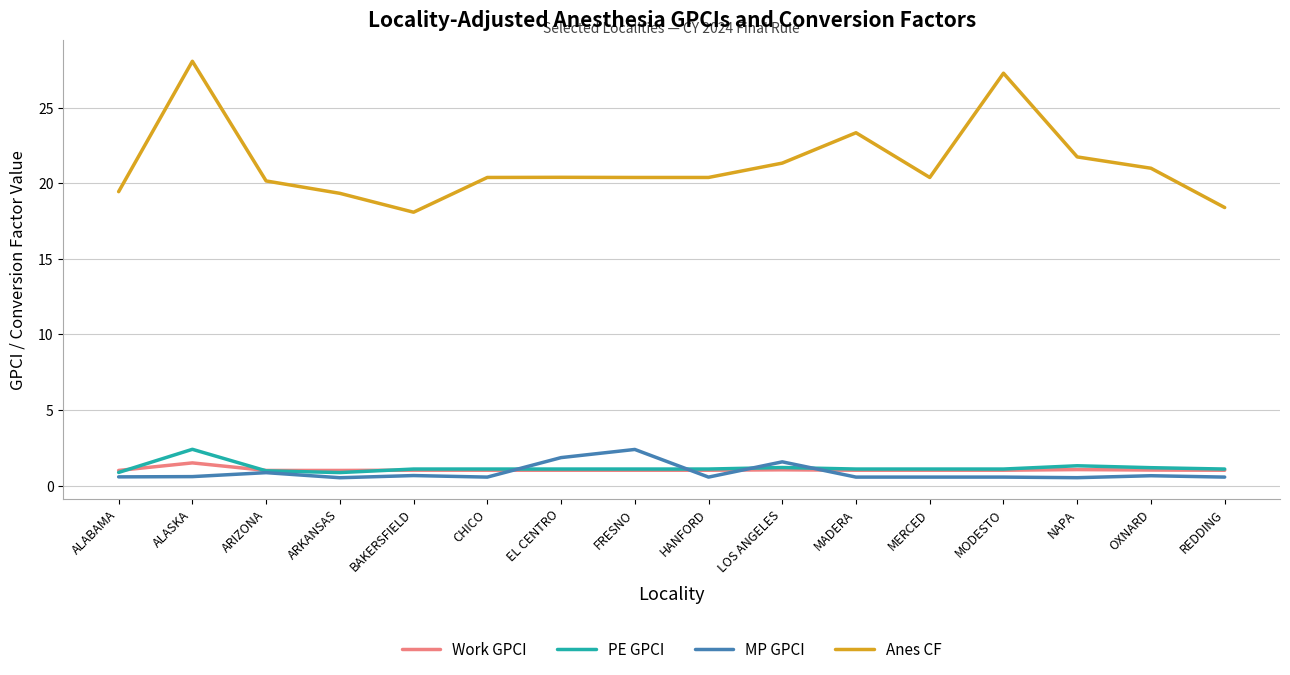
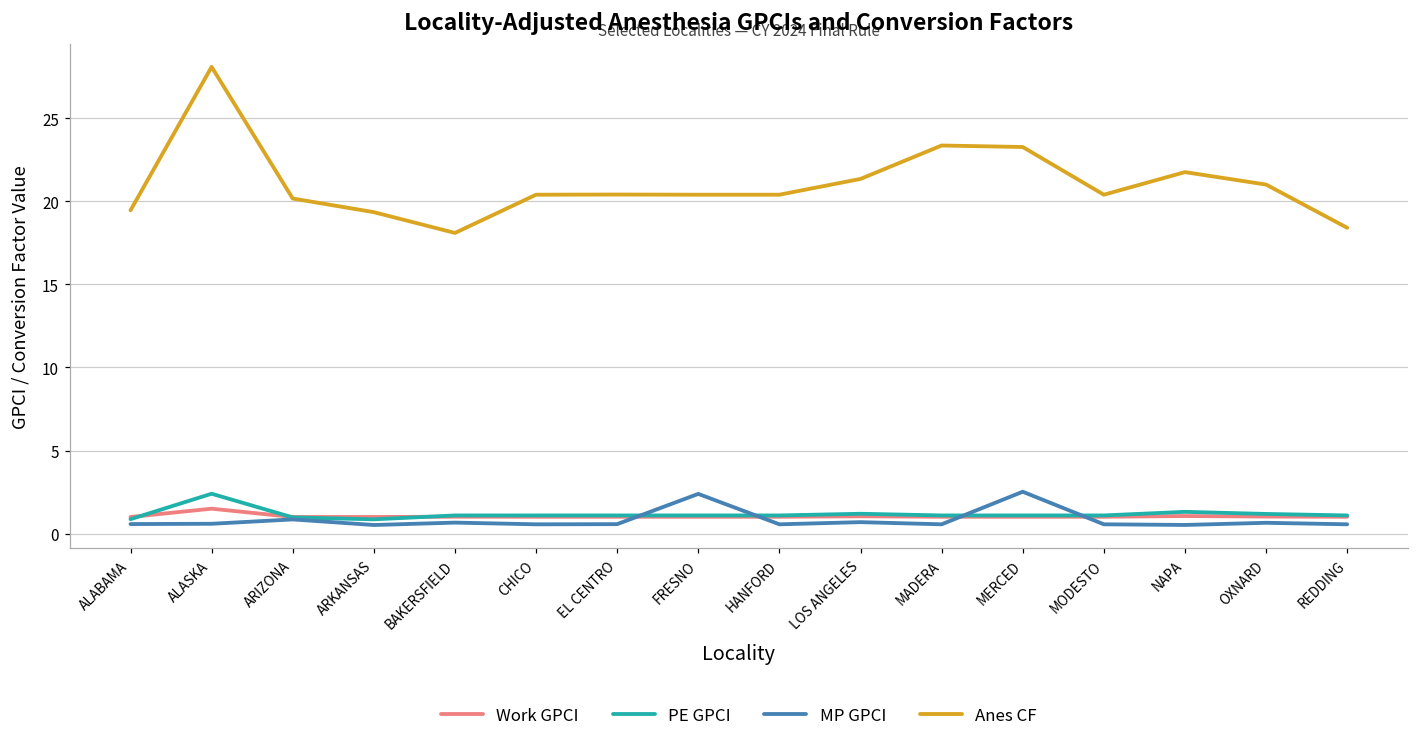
MP GPCI, EL CENTRO: 1.9 -> 0.6
MP GPCI, LOS ANGELES: 1.6 -> 0.7
MP GPCI, MERCED: 0.6 -> 2.5
Anes CF, MERCED: 20.4 -> 23.3
Anes CF, MODESTO: 27.3 -> 20.4
